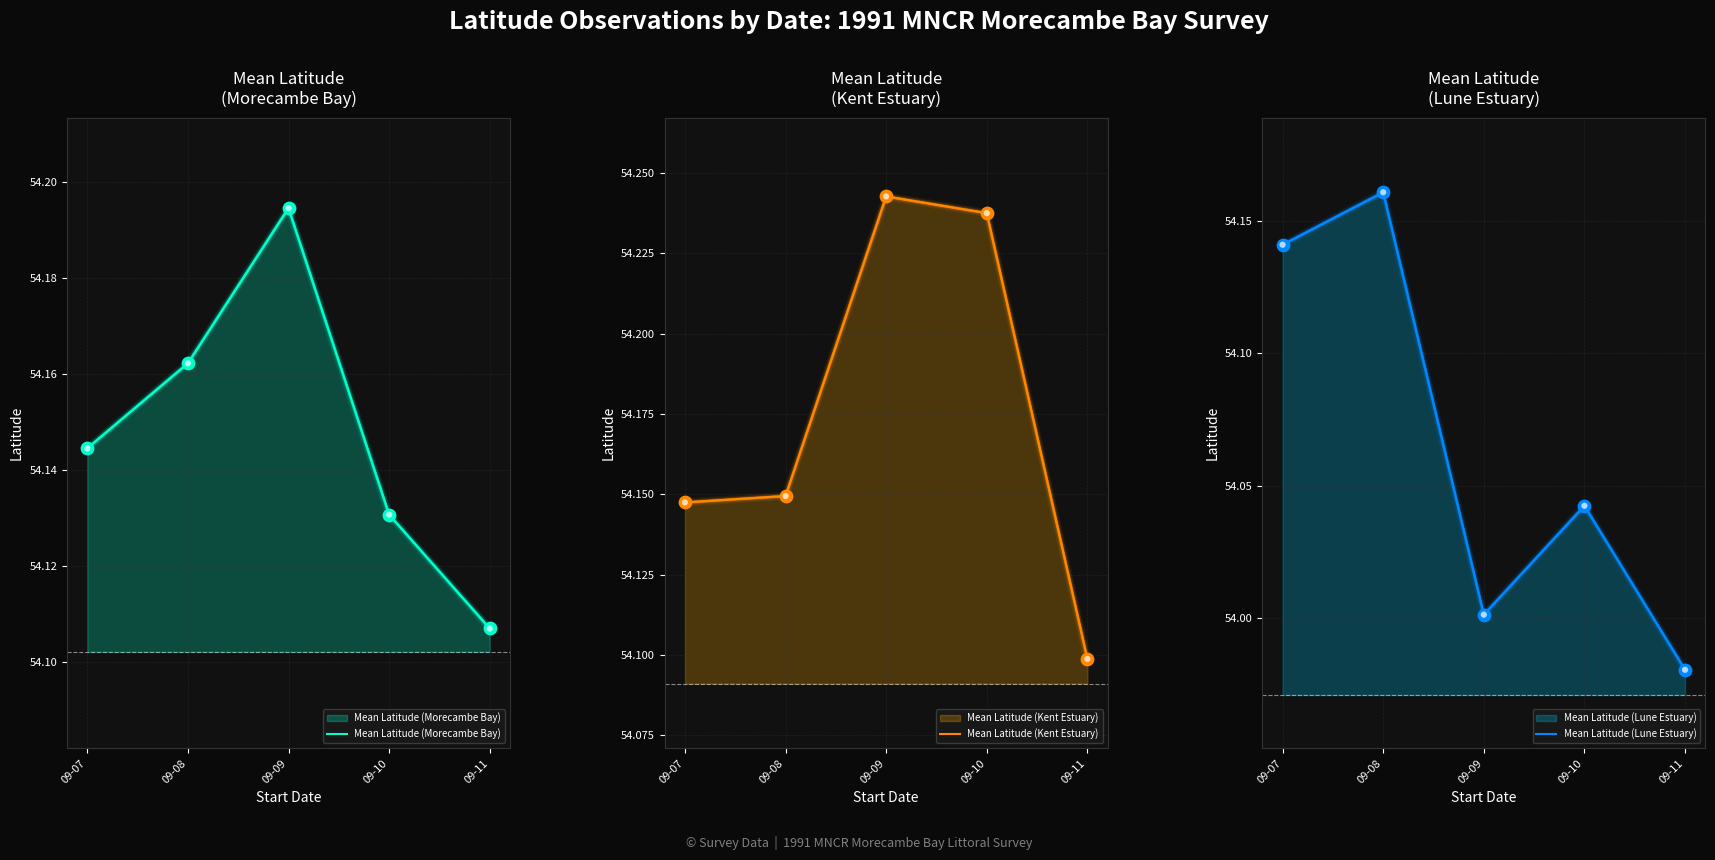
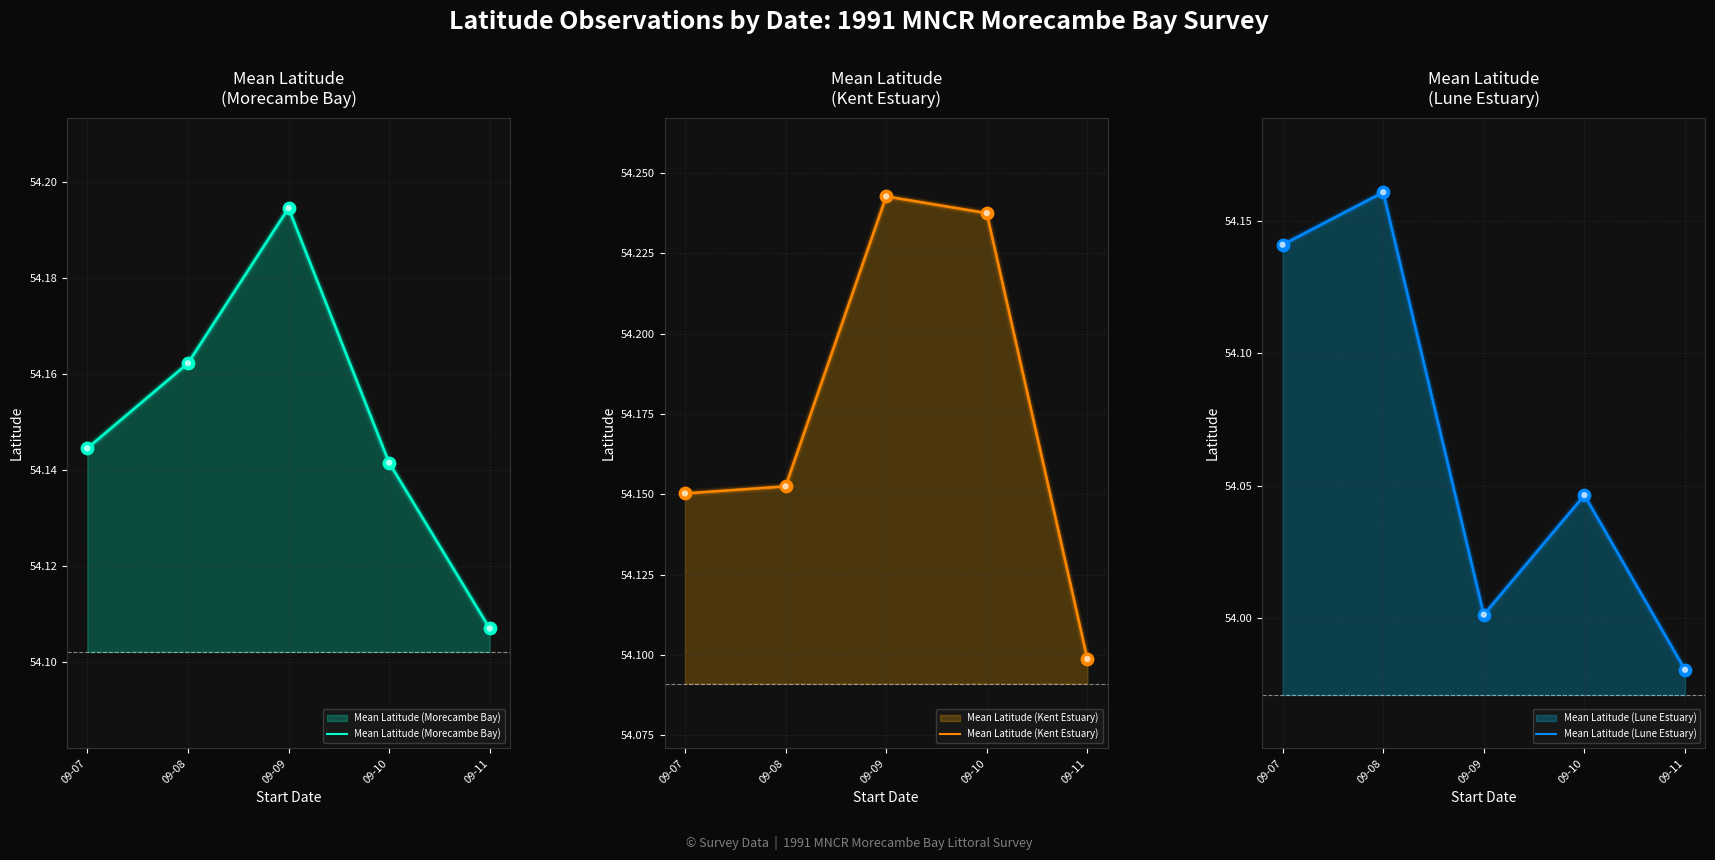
Mean Latitude (Morecambe Bay), 09-10: 54.131 -> 54.142
Mean Latitude (Kent Estuary), 09-07: 54.148 -> 54.150
Mean Latitude (Kent Estuary), 09-08: 54.150 -> 54.153
Mean Latitude (Lune Estuary), 09-10: 54.043 -> 54.047
